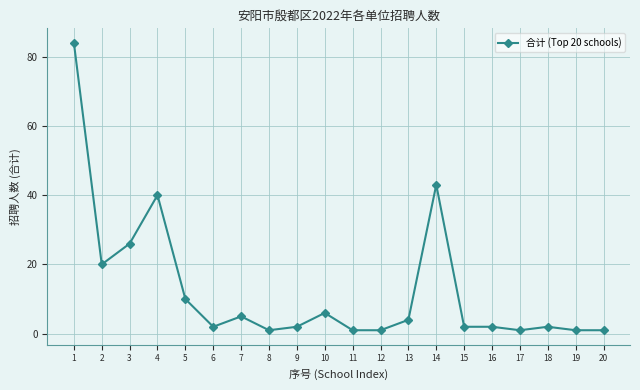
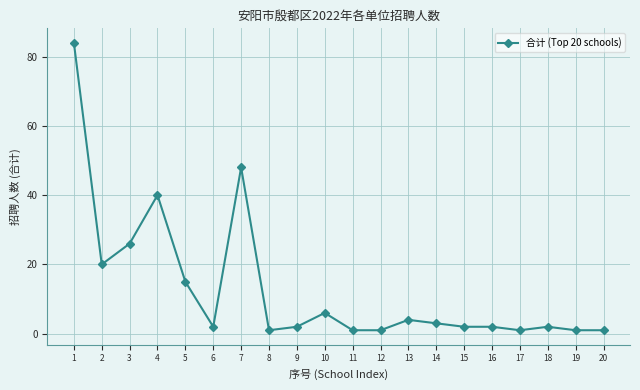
5: 10 -> 15
7: 5 -> 48
14: 43 -> 3
